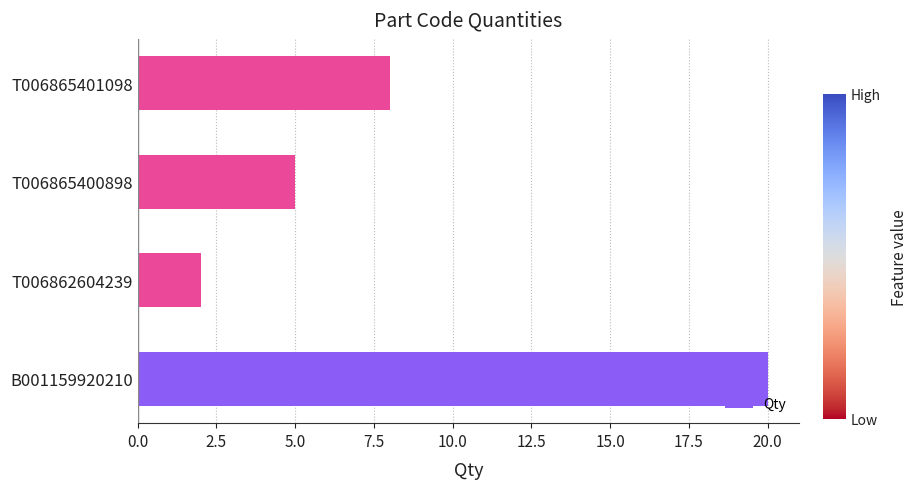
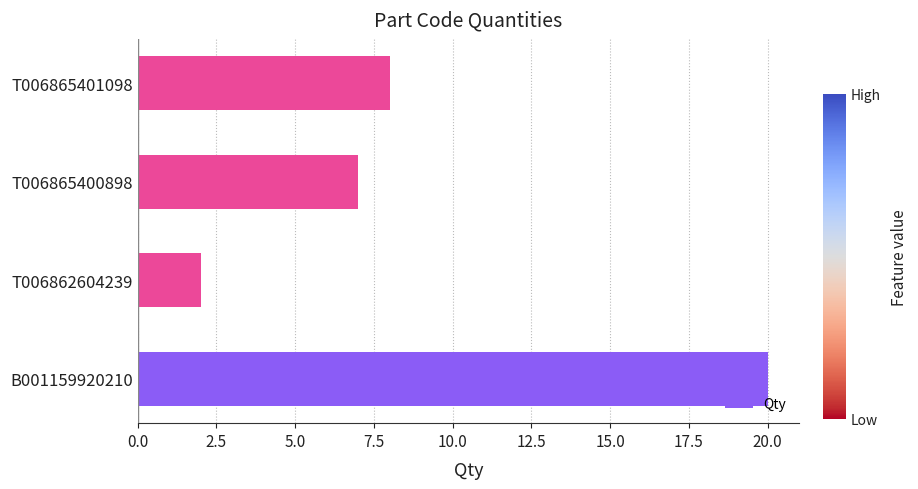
T006865400898: 5 -> 7
